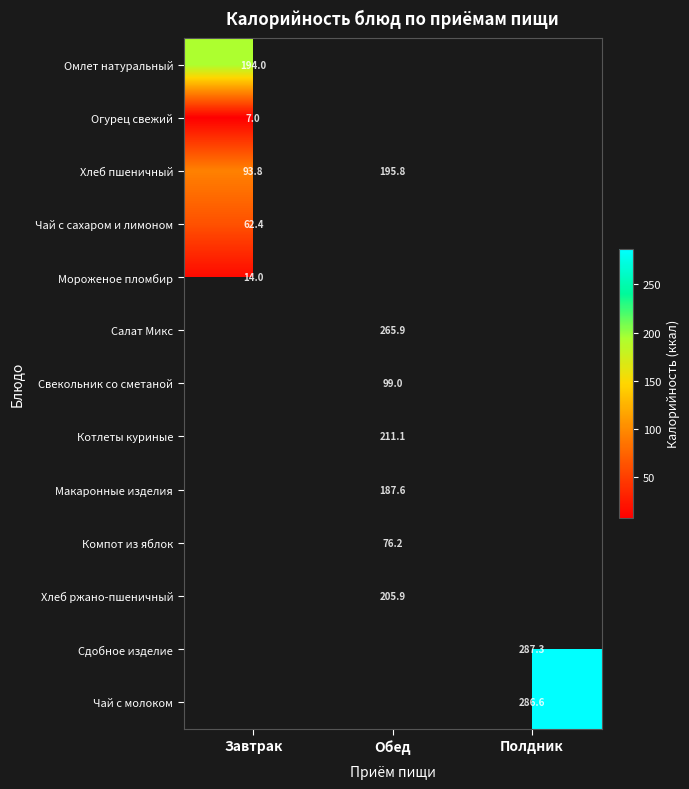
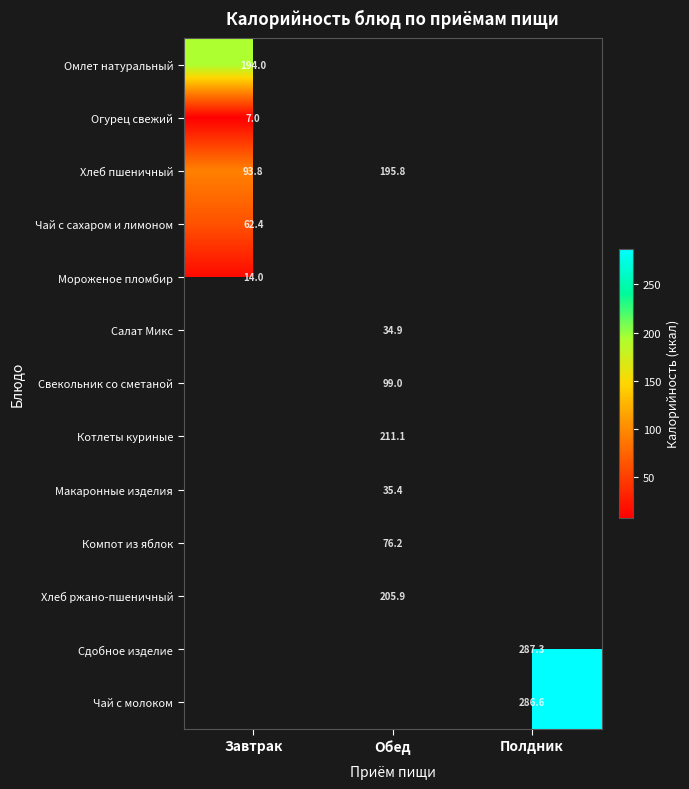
Салат Микс, Обед: 265.9 -> 34.9
Макаронные изделия, Обед: 187.6 -> 35.4
